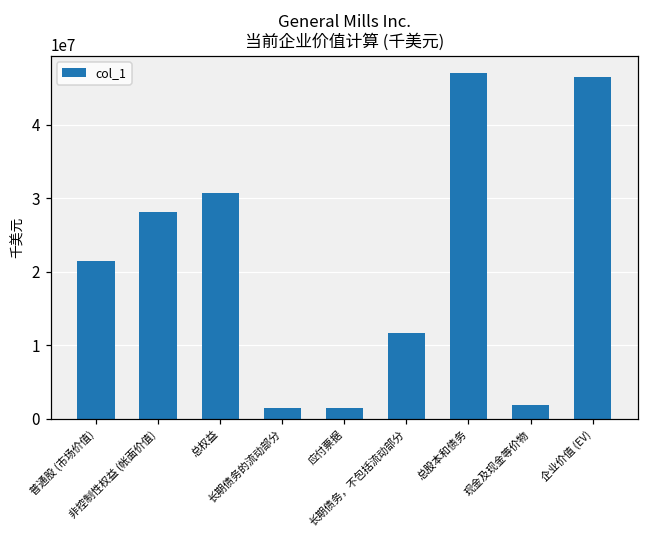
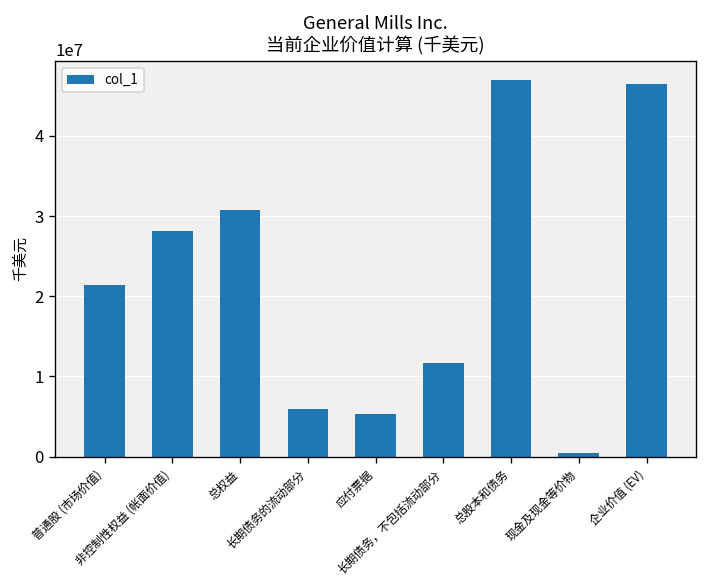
长期债务的流动部分: 1000000 -> 6000000
应付票据: 1000000 -> 5000000
现金及现金等价物: 2000000 -> 0
